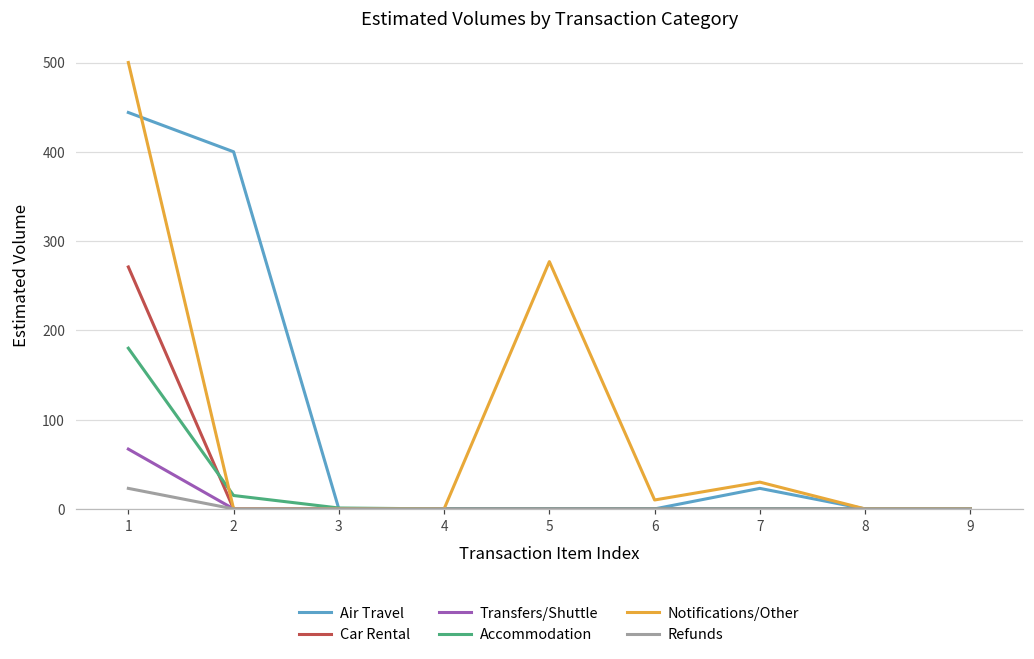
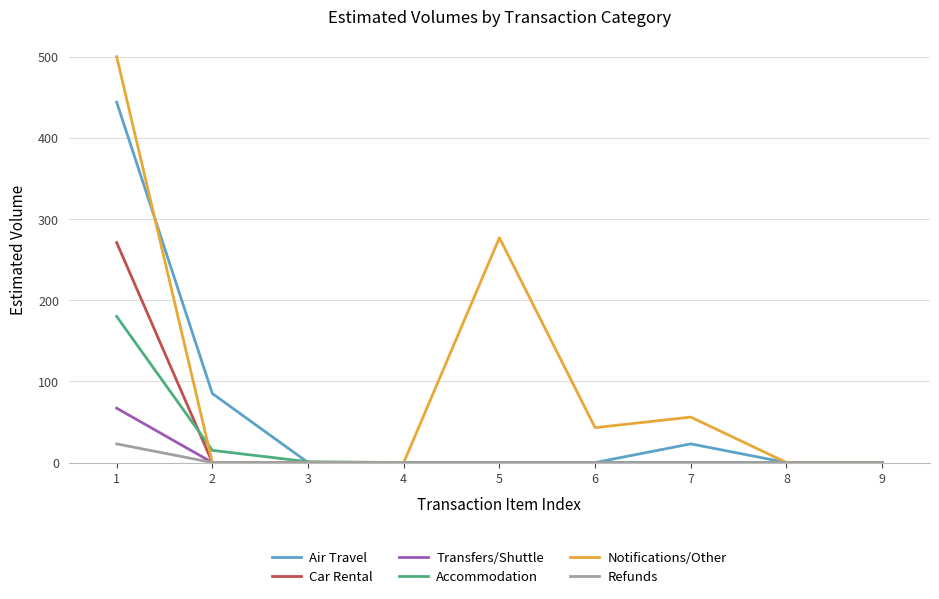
Air Travel, 2: 400 -> 90
Notifications/Other, 6: 10 -> 40
Notifications/Other, 7: 30 -> 60
